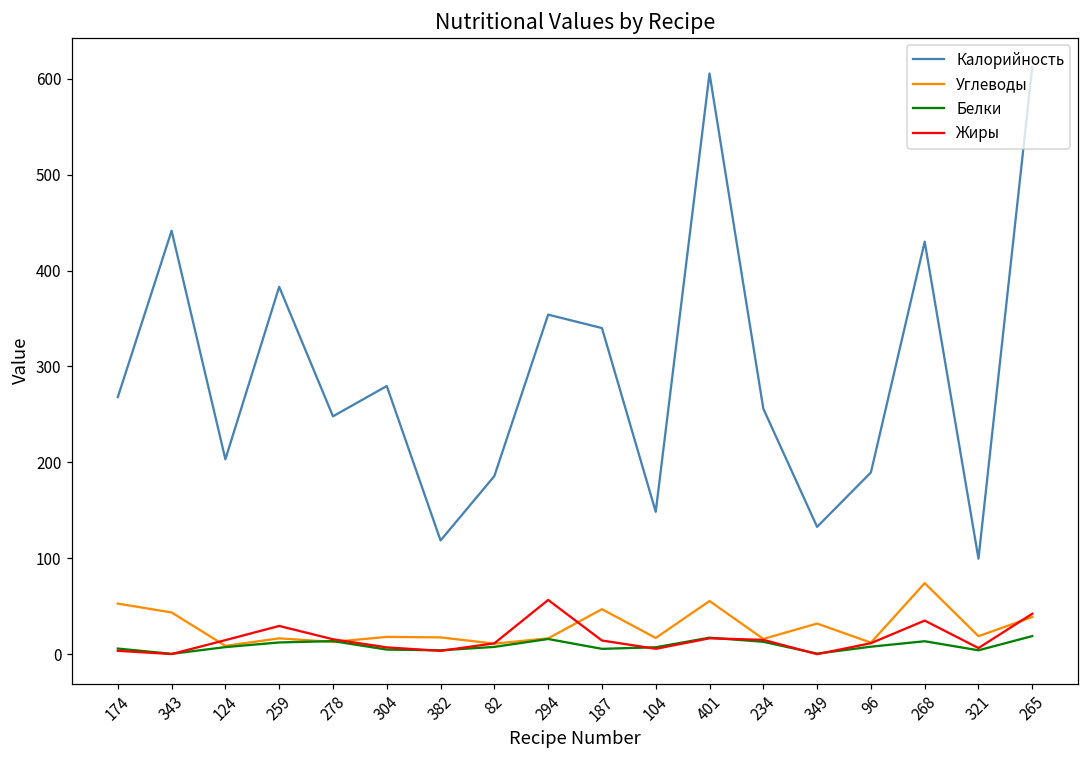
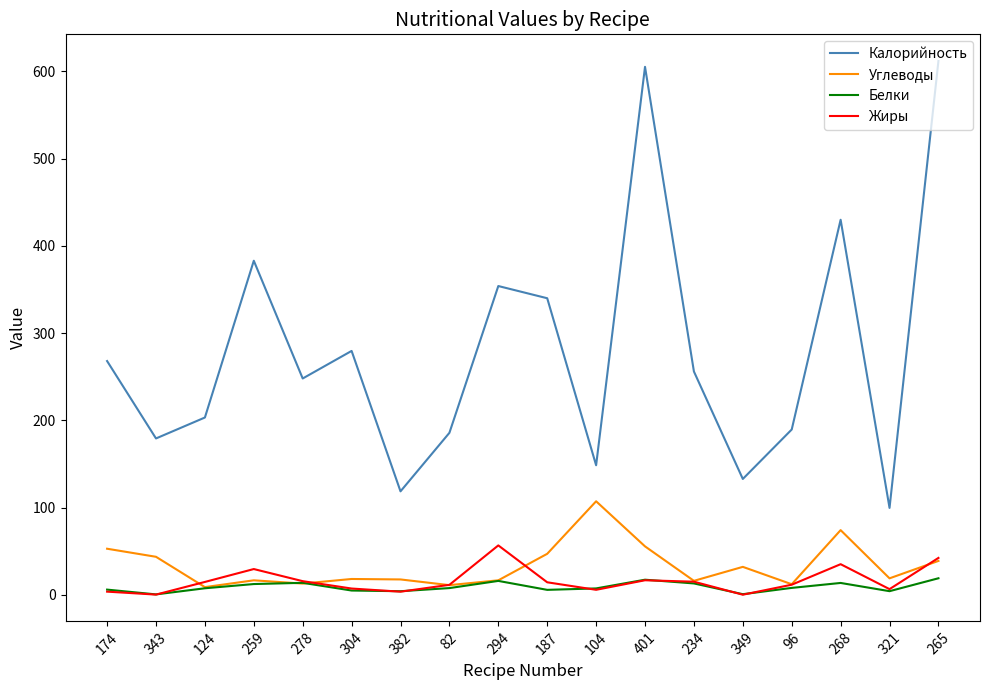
Калорийность, 343: 440 -> 180
Углеводы, 104: 20 -> 110
